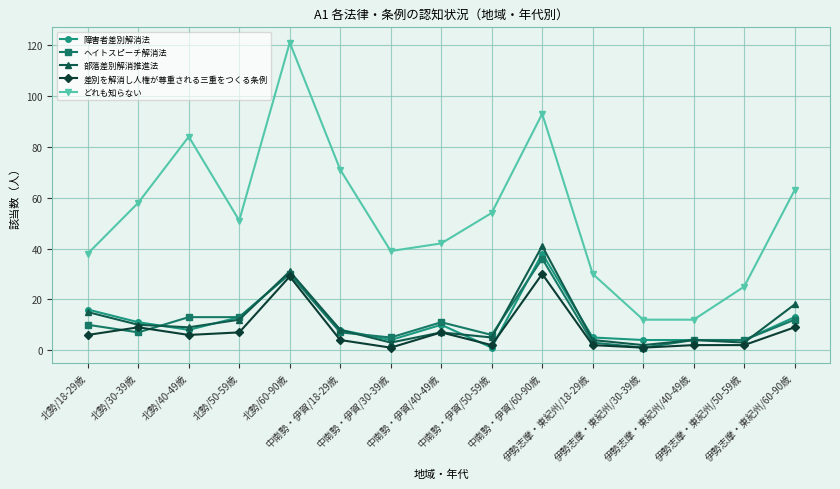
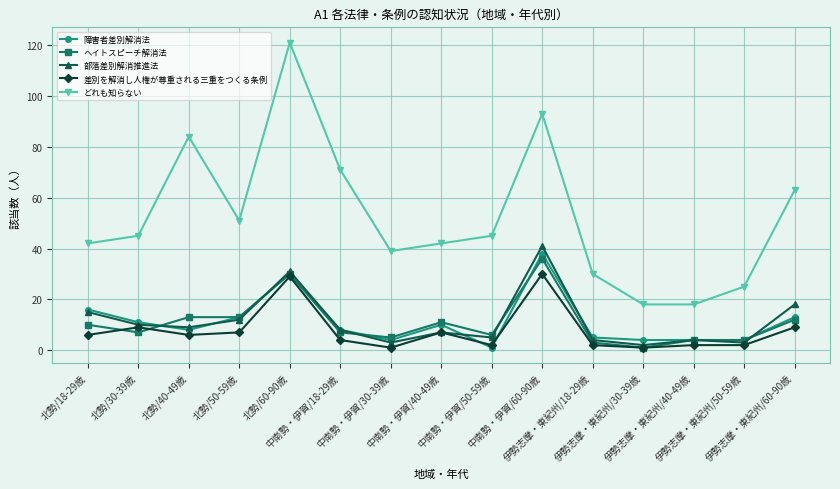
どれも知らない, 北勢/18-29歳: 38 -> 42
どれも知らない, 北勢/30-39歳: 58 -> 45
どれも知らない, 中南勢・伊賀/50-59歳: 54 -> 45
どれも知らない, 伊勢志摩・東紀州/30-39歳: 12 -> 18
どれも知らない, 伊勢志摩・東紀州/40-49歳: 12 -> 18
